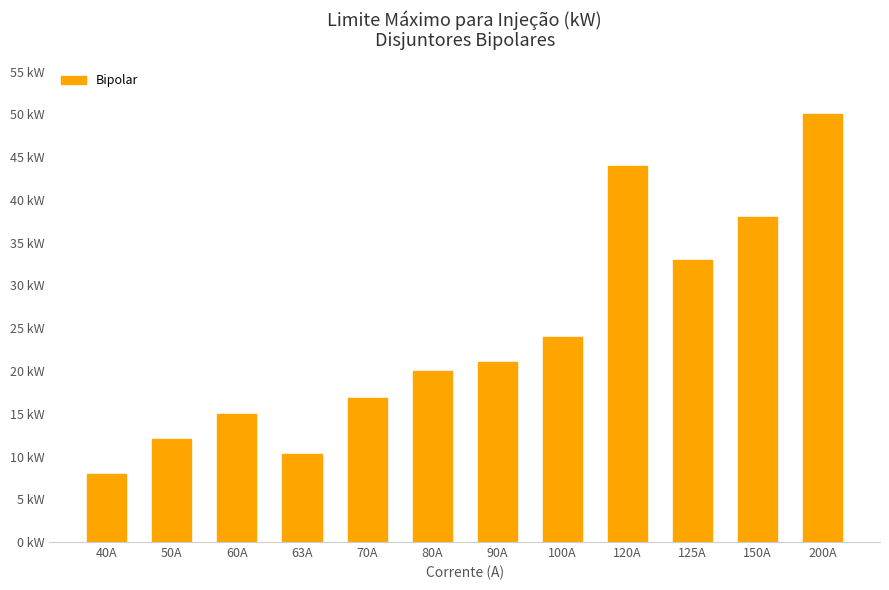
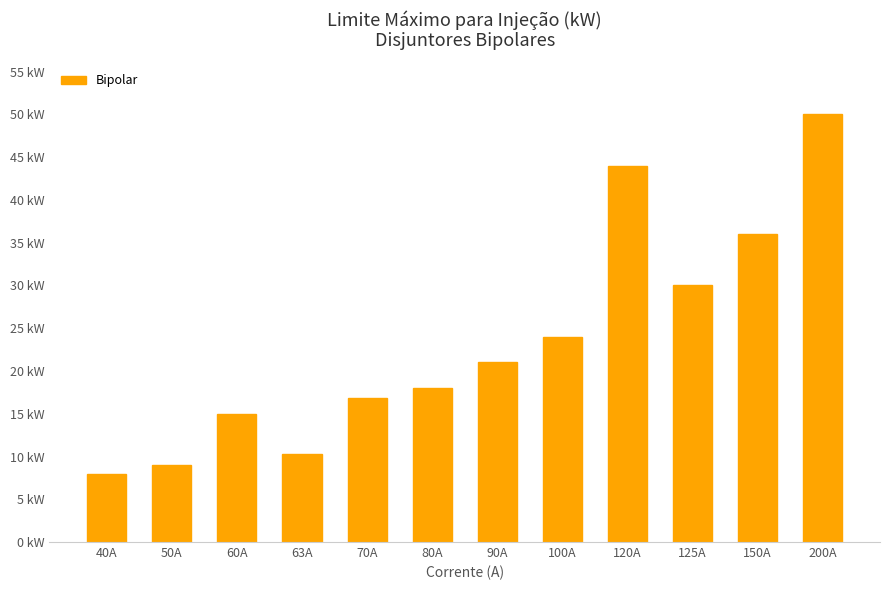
50A: 12 kW -> 9 kW
80A: 20 kW -> 18 kW
125A: 33 kW -> 30 kW
150A: 38 kW -> 36 kW
